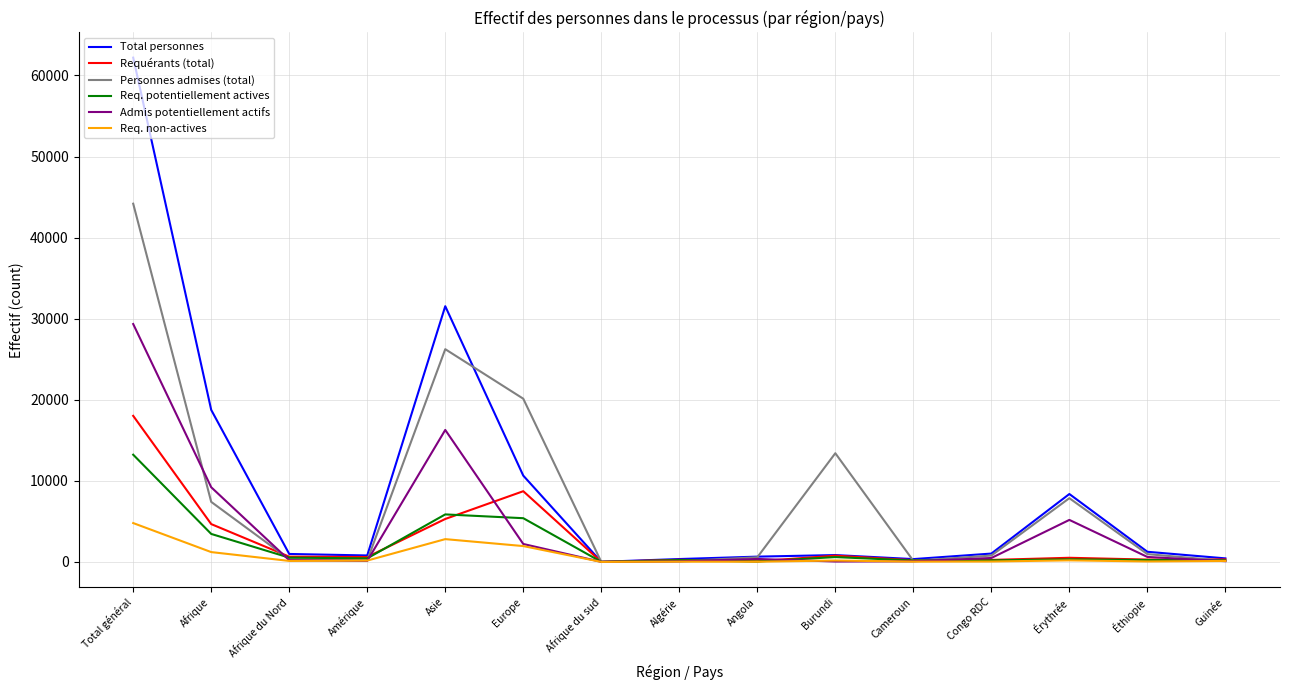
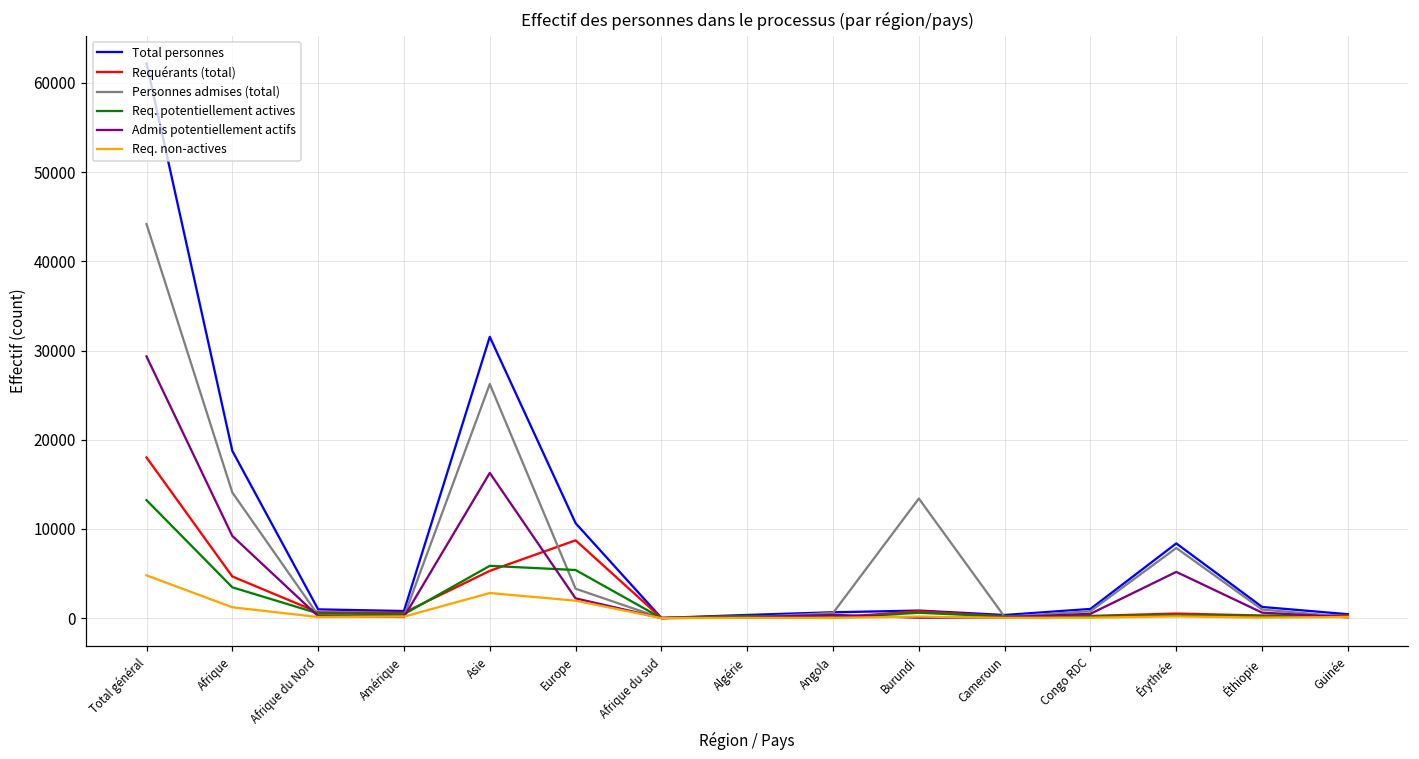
Personnes admises (total), Afrique: 7000 -> 14000
Personnes admises (total), Europe: 20000 -> 3000
